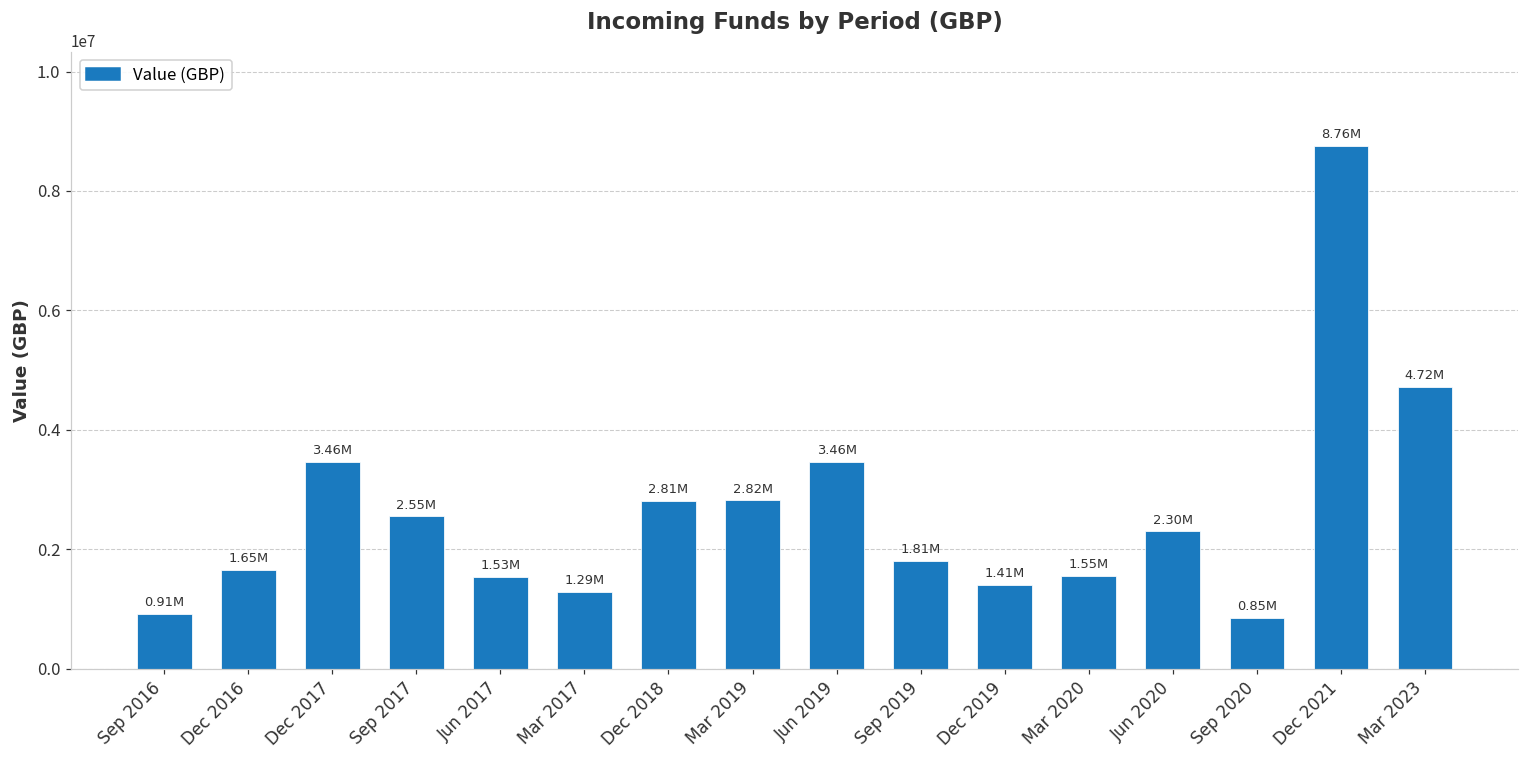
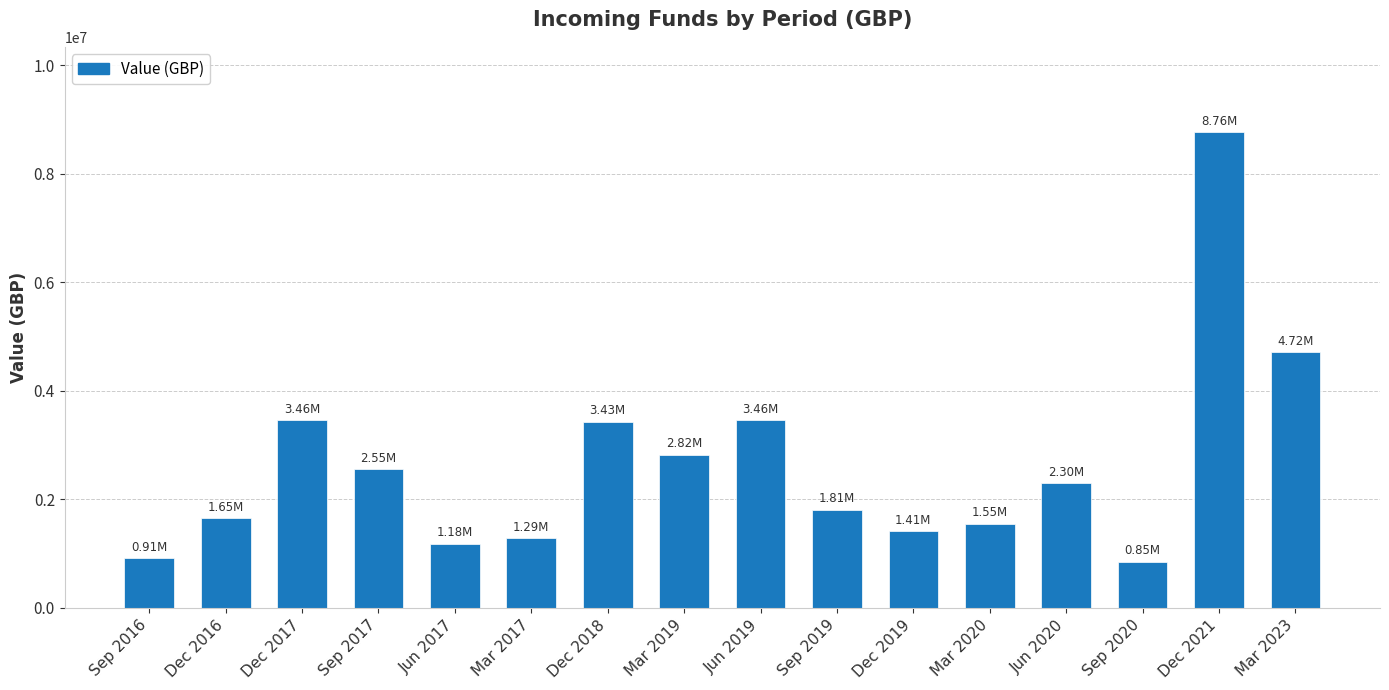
Jun 2017: 1.53M -> 1.18M
Dec 2018: 2.81M -> 3.43M
